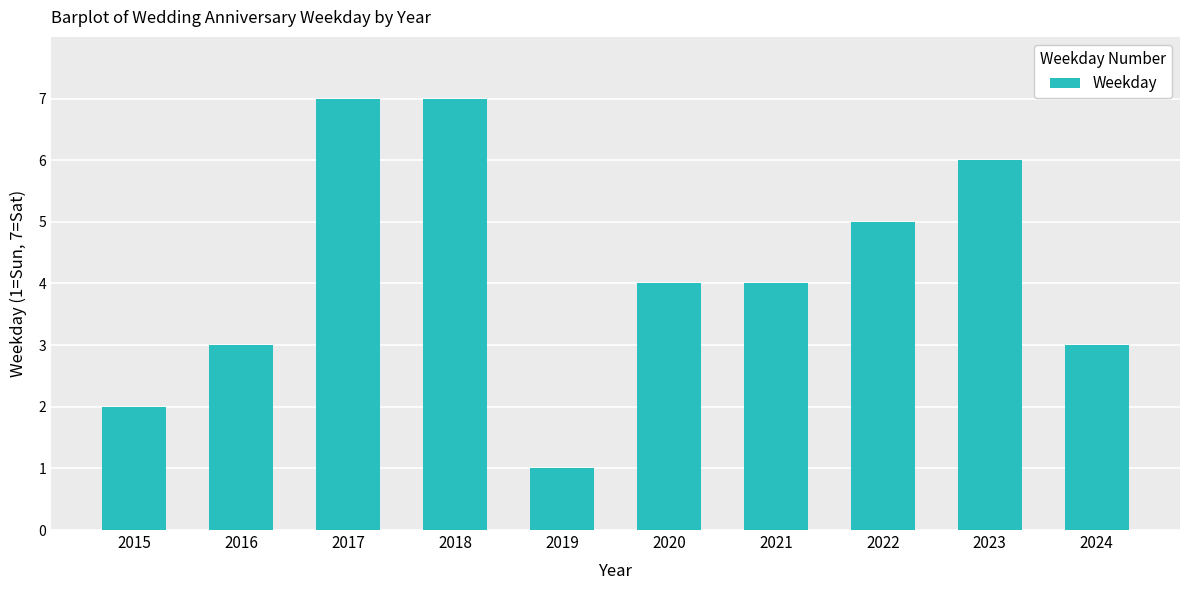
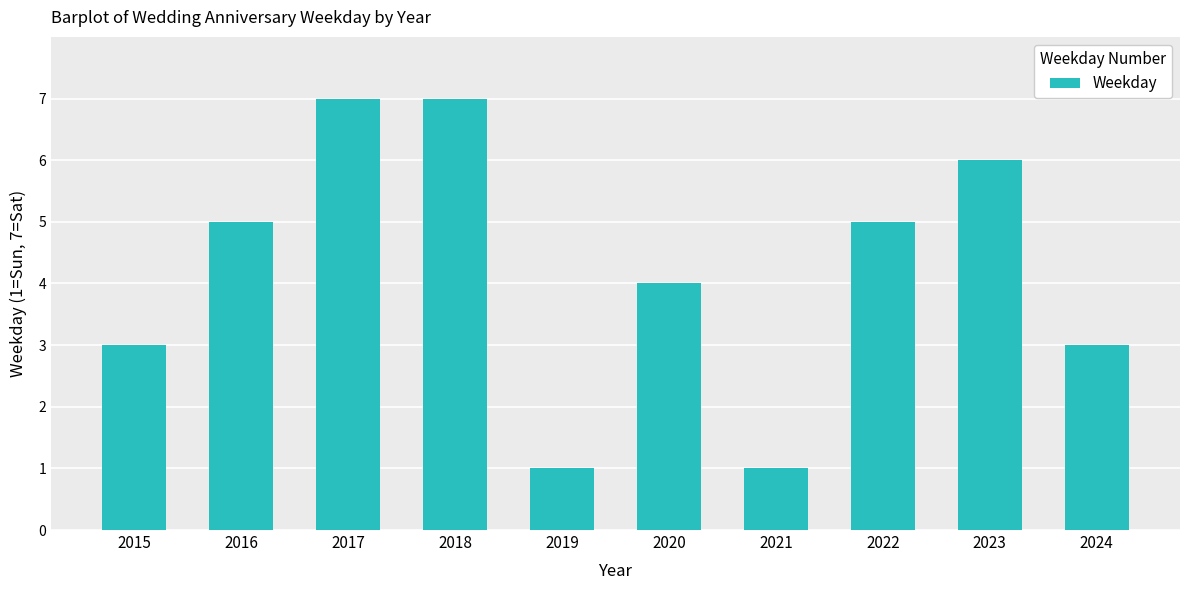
2015: 2 -> 3
2016: 3 -> 5
2021: 4 -> 1
